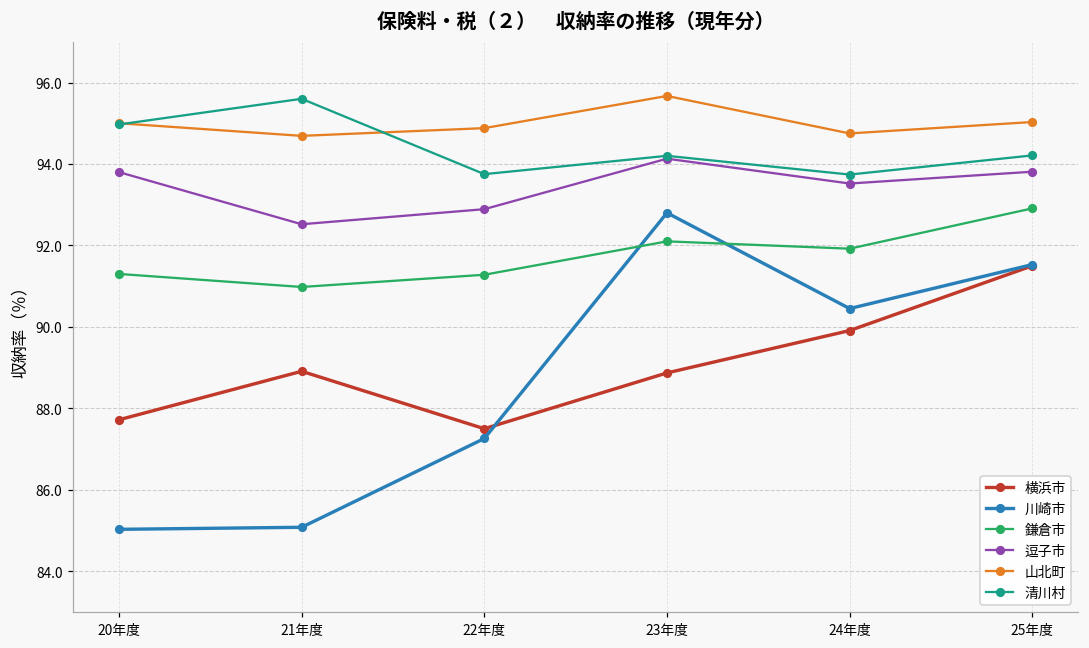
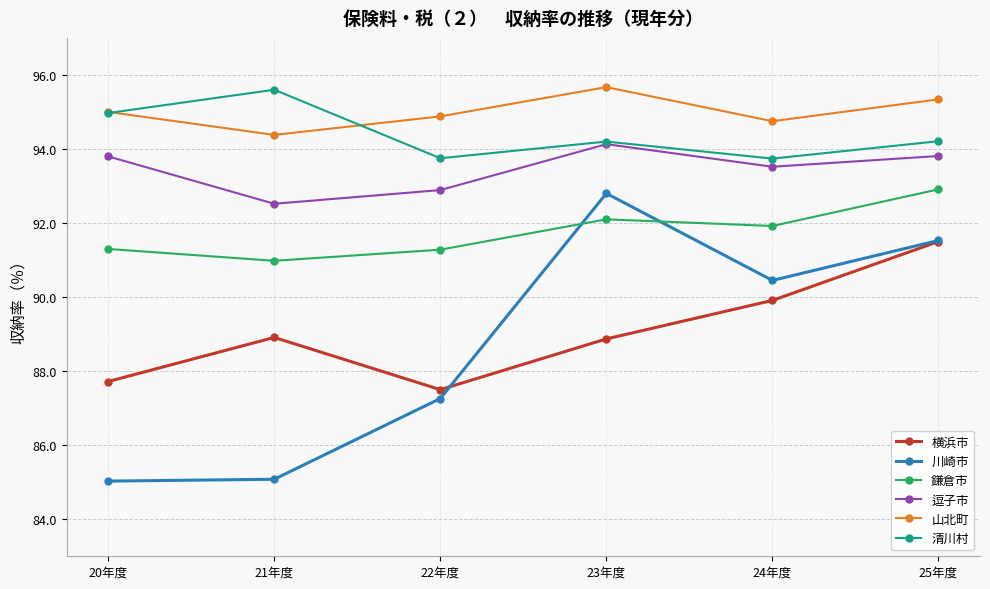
山北町, 21年度: 94.7 -> 94.4
山北町, 25年度: 95.0 -> 95.3
